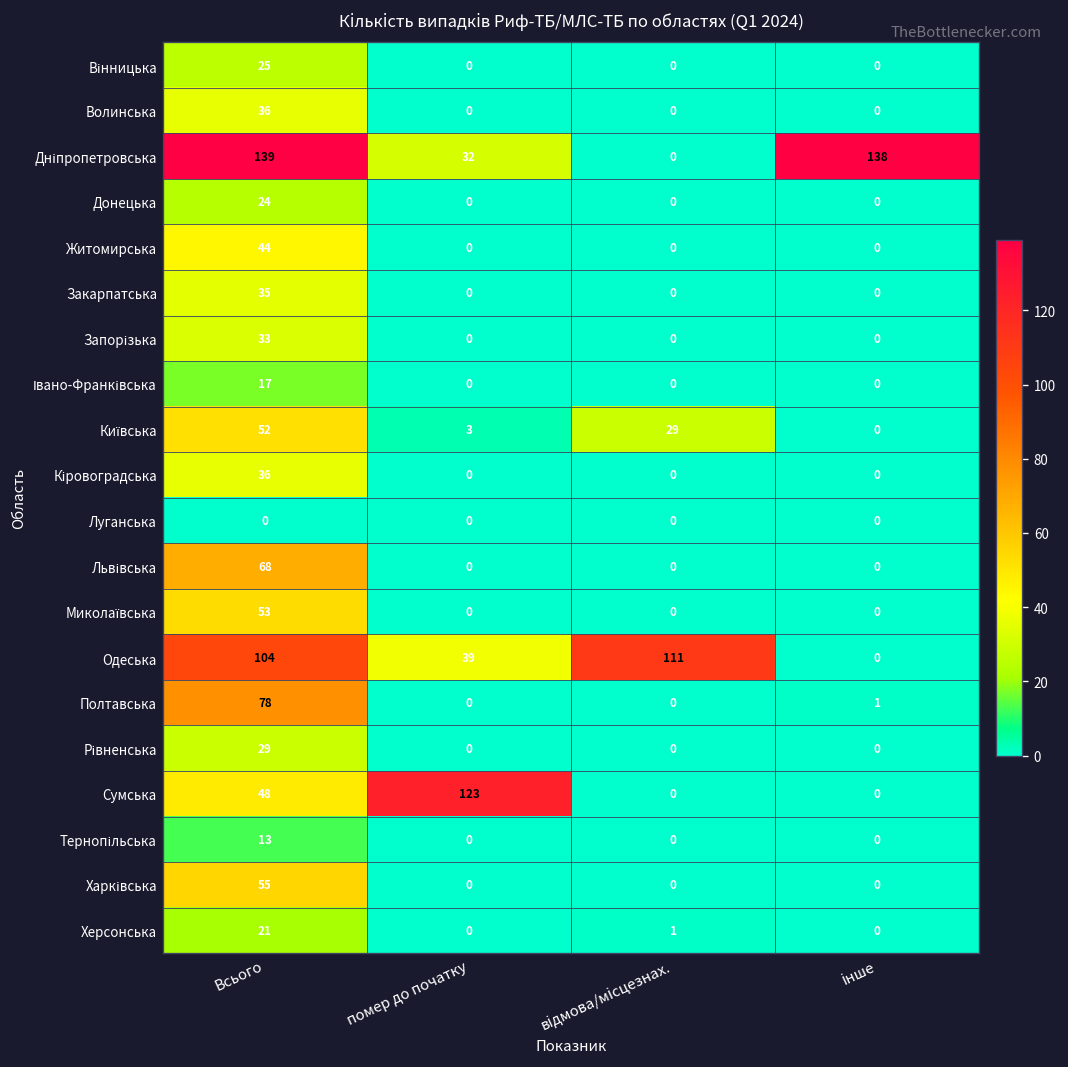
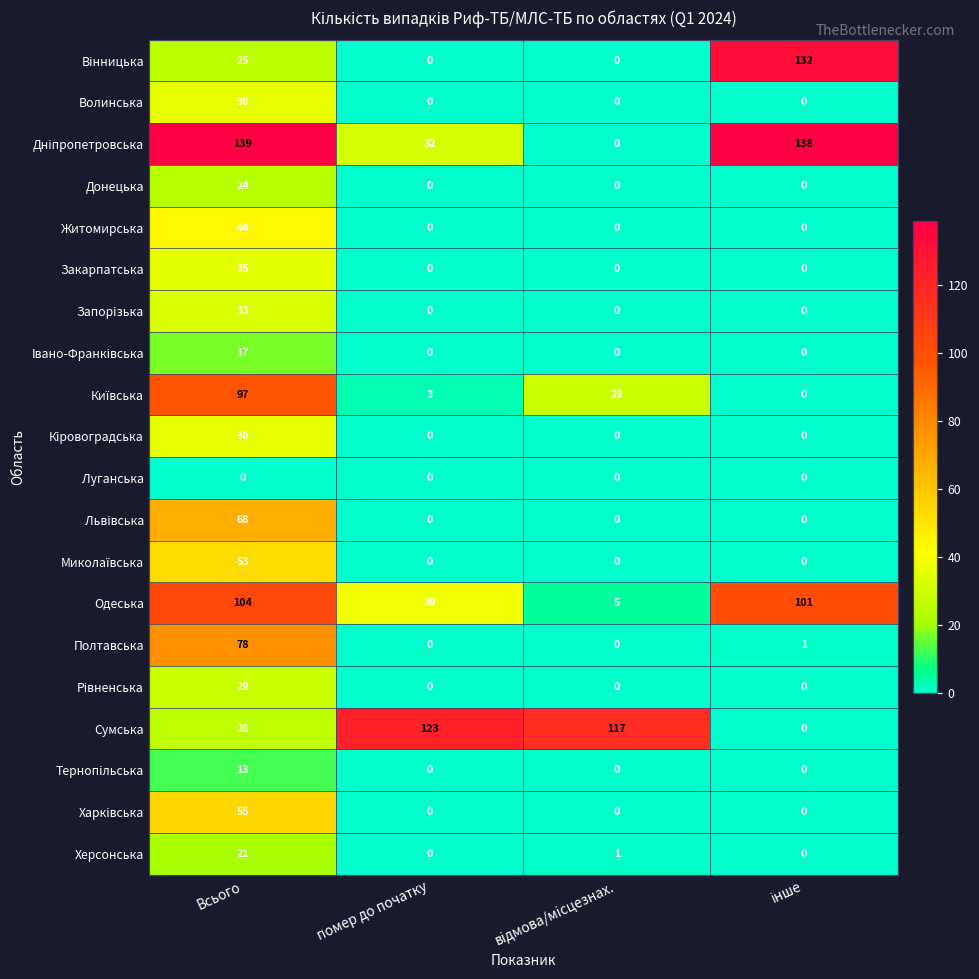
Вінницька, інше: 0 -> 132
Київська, Всього: 52 -> 97
Одеська, відмова/місцезнах.: 111 -> 5
Одеська, інше: 0 -> 101
Сумська, Всього: 48 -> 26
Сумська, відмова/місцезнах.: 0 -> 117
